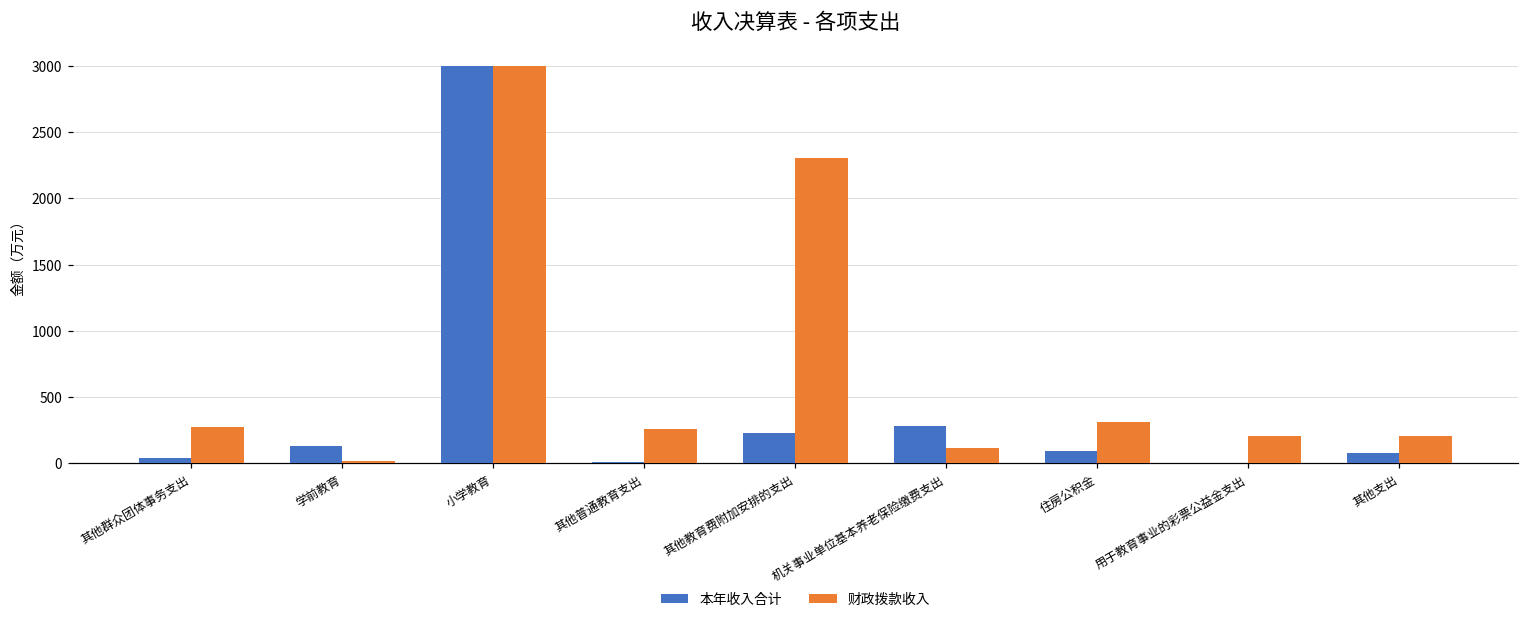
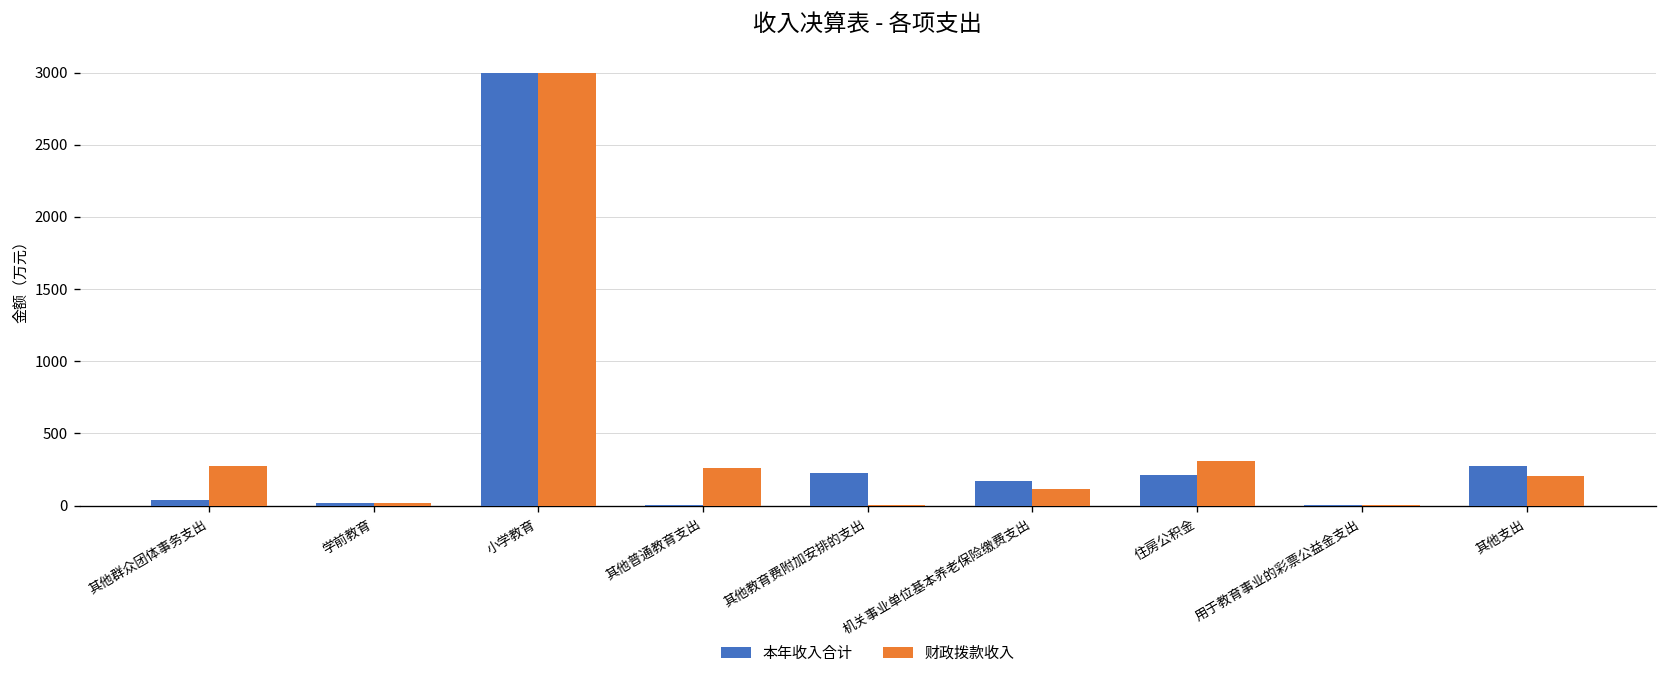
本年收入合计, 学前教育: 130 -> 20
财政拨款收入, 其他教育费附加安排的支出: 2310 -> 0
本年收入合计, 机关事业单位基本养老保险缴费支出: 280 -> 170
本年收入合计, 住房公积金: 90 -> 210
财政拨款收入, 用于教育事业的彩票公益金支出: 200 -> 0
本年收入合计, 其他支出: 80 -> 270
